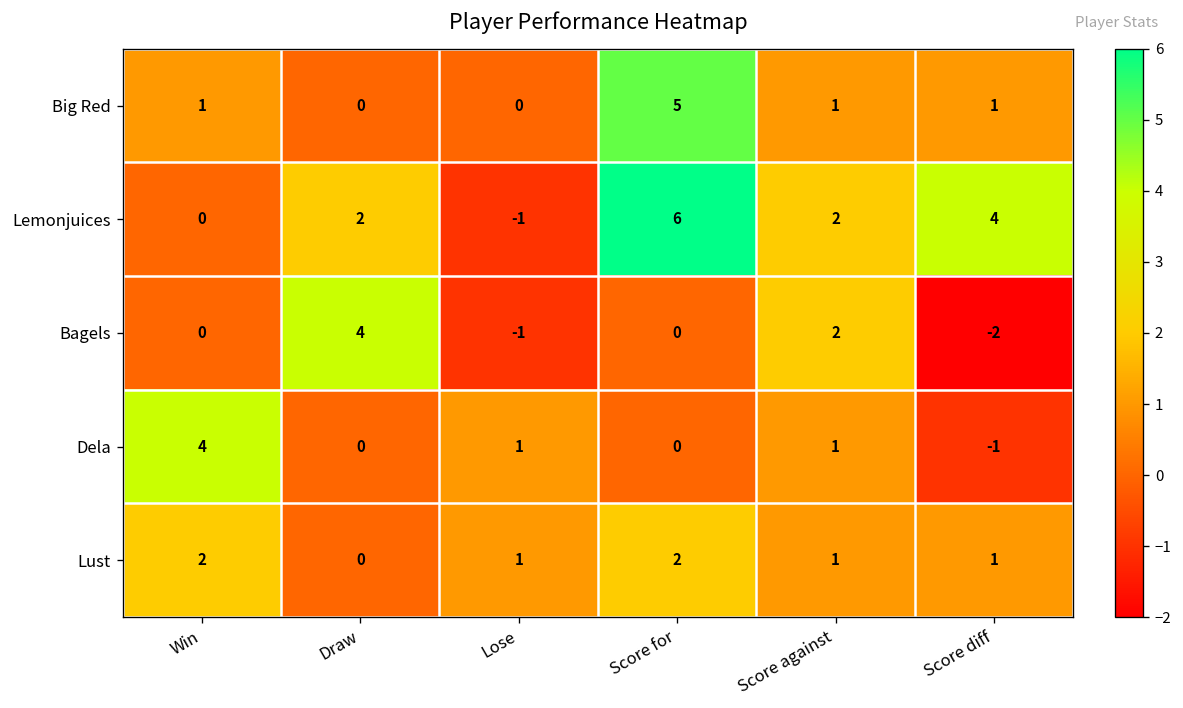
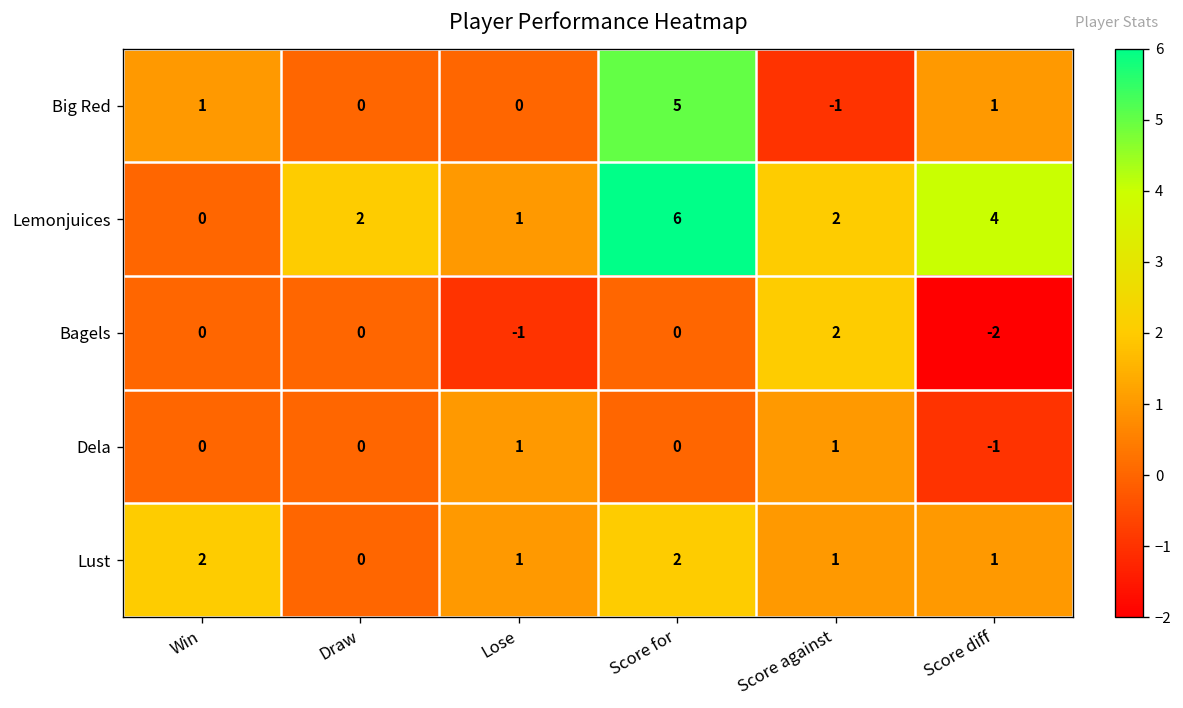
Big Red, Score against: 1 -> -1
Lemonjuices, Lose: -1 -> 1
Bagels, Draw: 4 -> 0
Dela, Win: 4 -> 0
